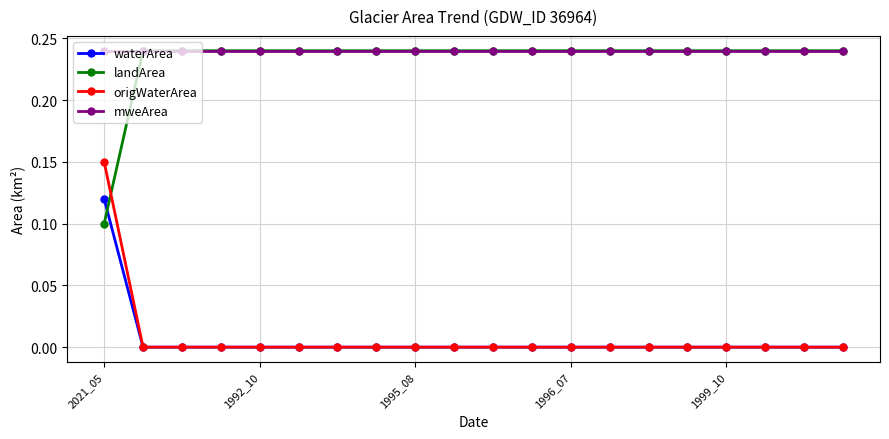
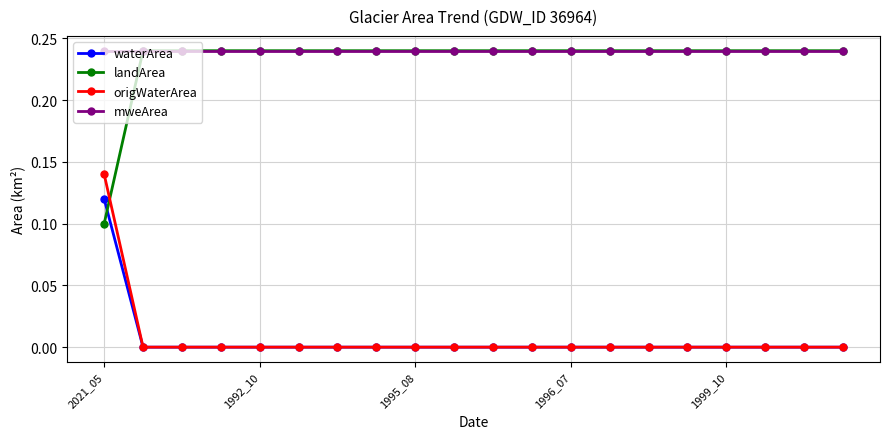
origWaterArea, 2021_05: 0.15 -> 0.14
